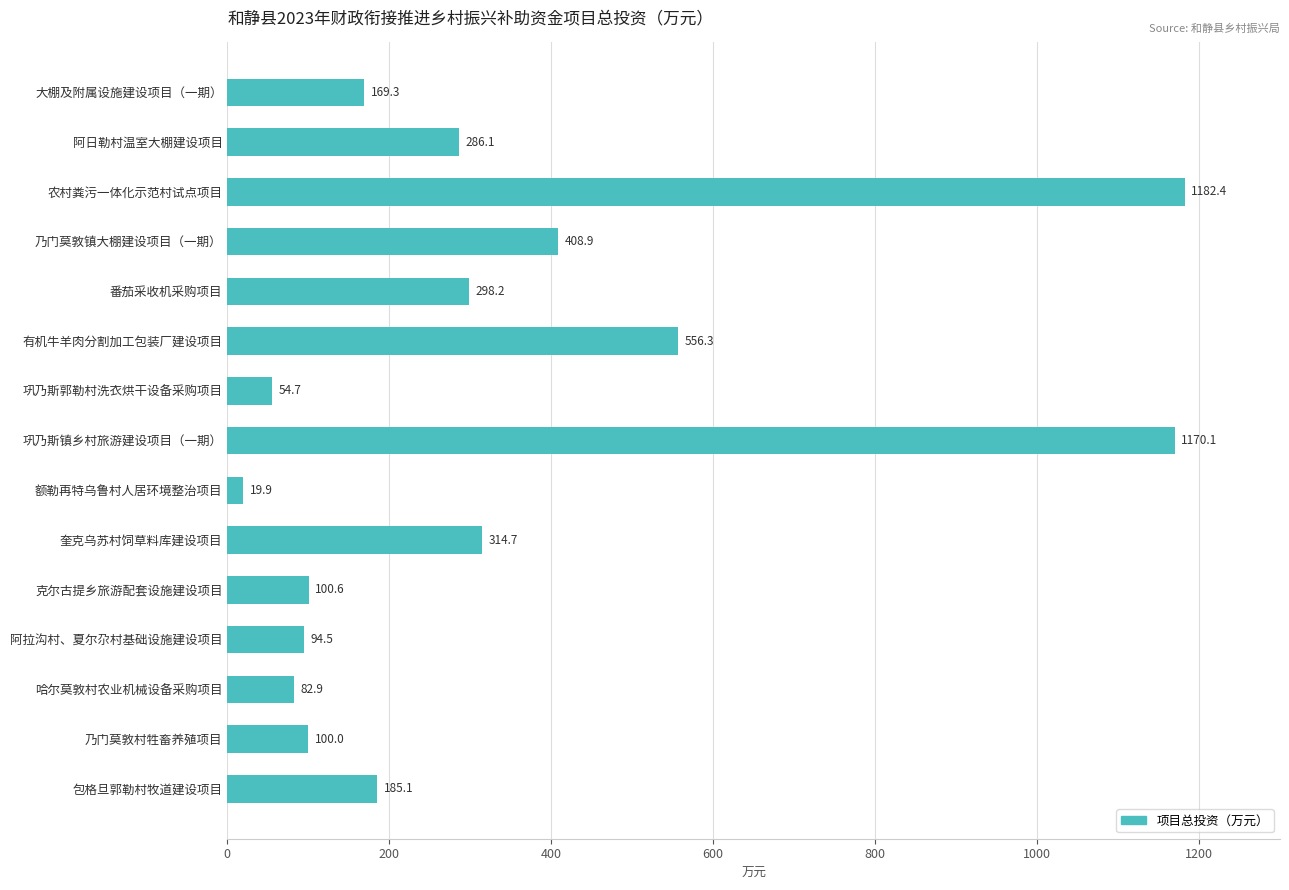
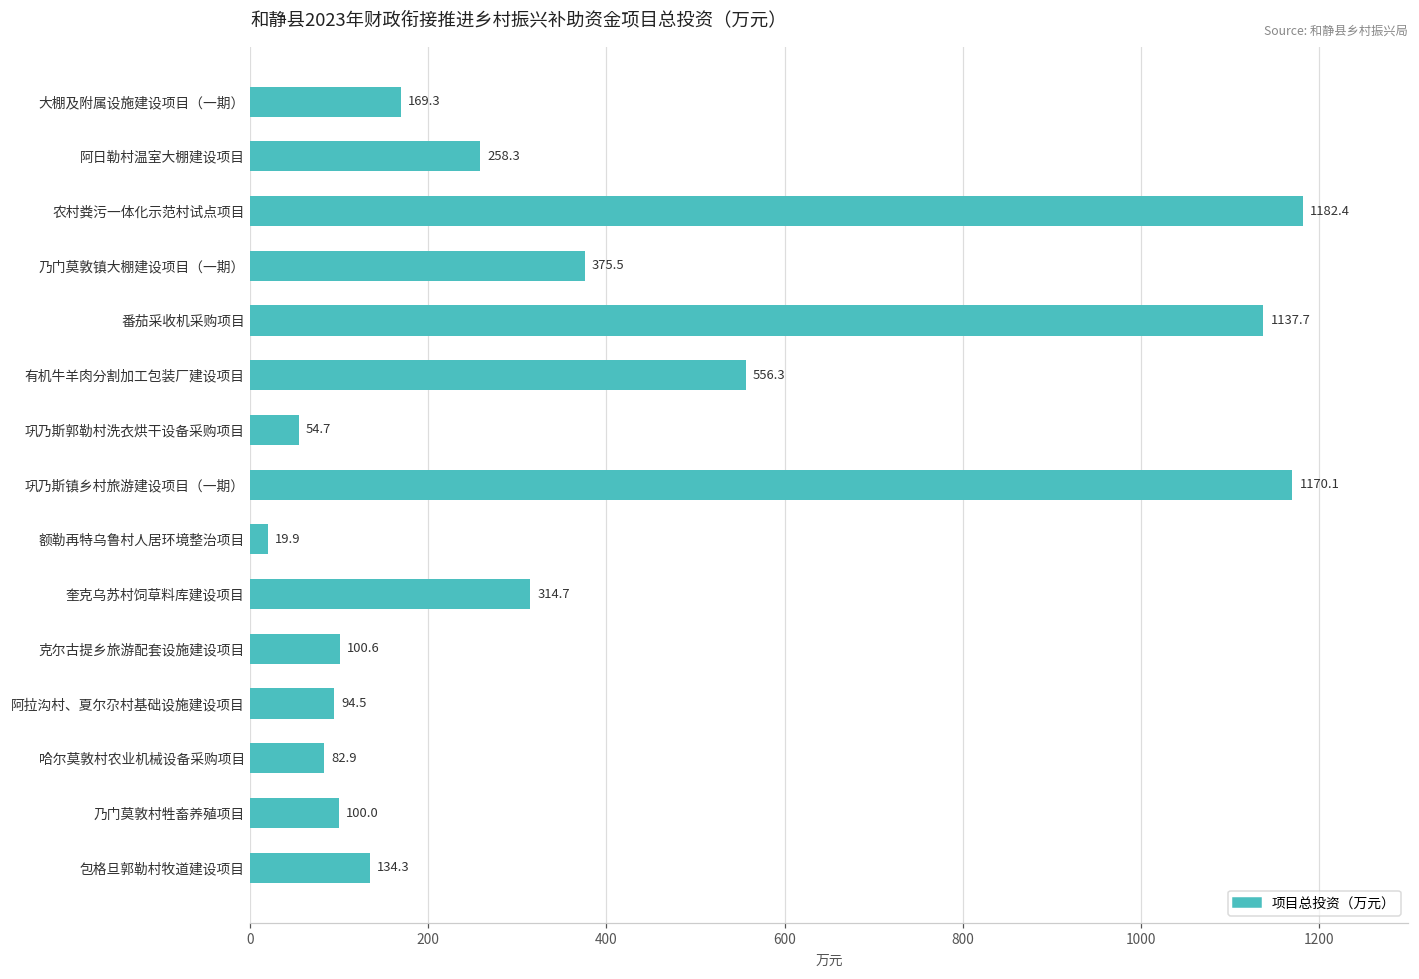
阿日勒村温室大棚建设项目: 286.1 -> 258.3
乃门莫敦镇大棚建设项目（一期）: 408.9 -> 375.5
番茄采收机采购项目: 298.2 -> 1137.7
包格旦郭勒村牧道建设项目: 185.1 -> 134.3
